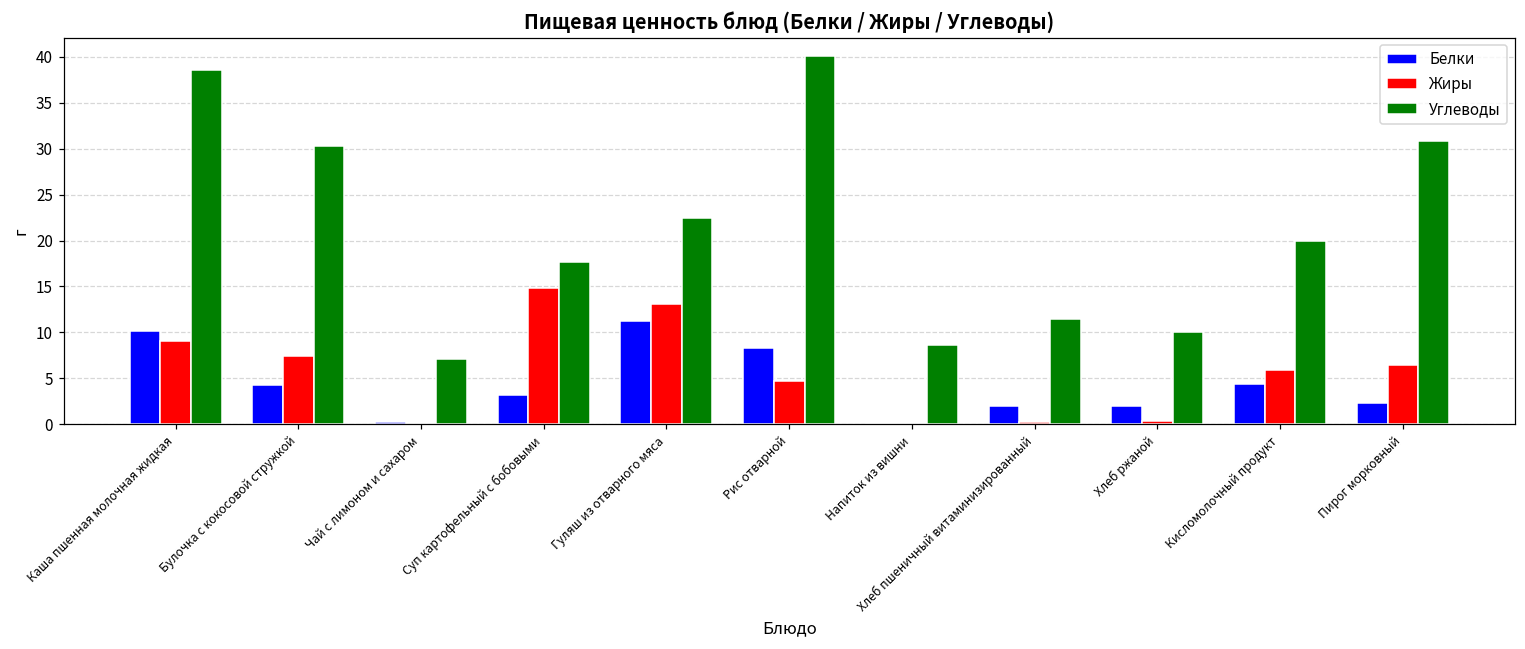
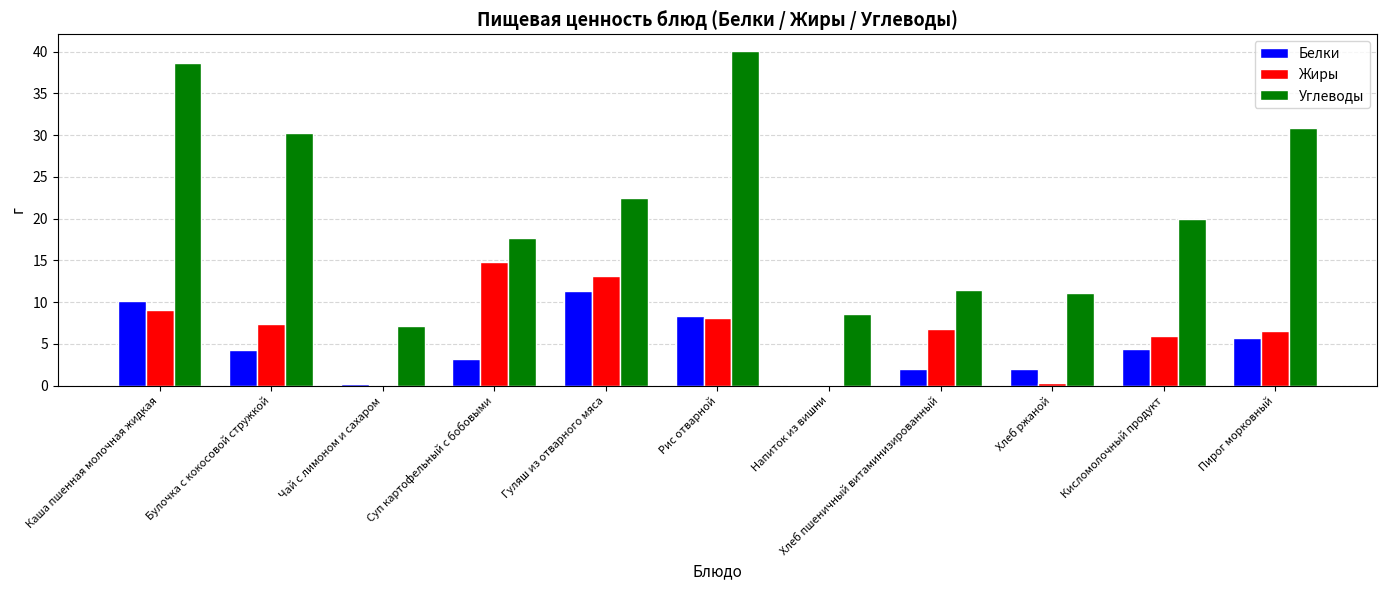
Жиры, Рис отварной: 5 -> 8
Жиры, Хлеб пшеничный витаминизированный: 0 -> 7
Углеводы, Хлеб ржаной: 10 -> 11
Белки, Пирог морковный: 2 -> 6
